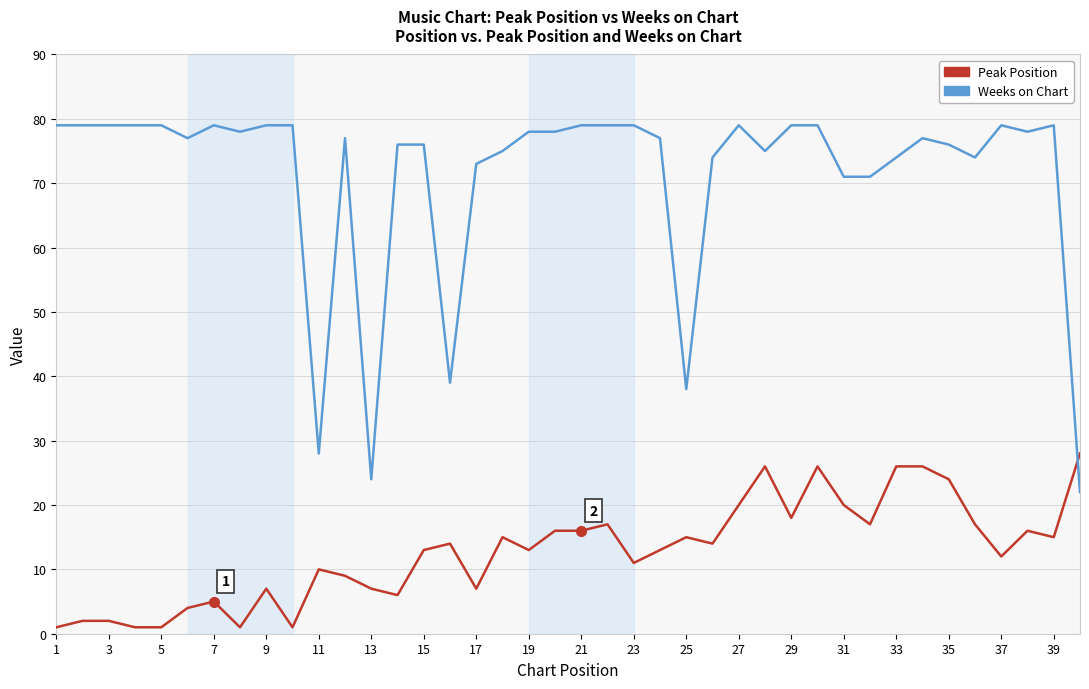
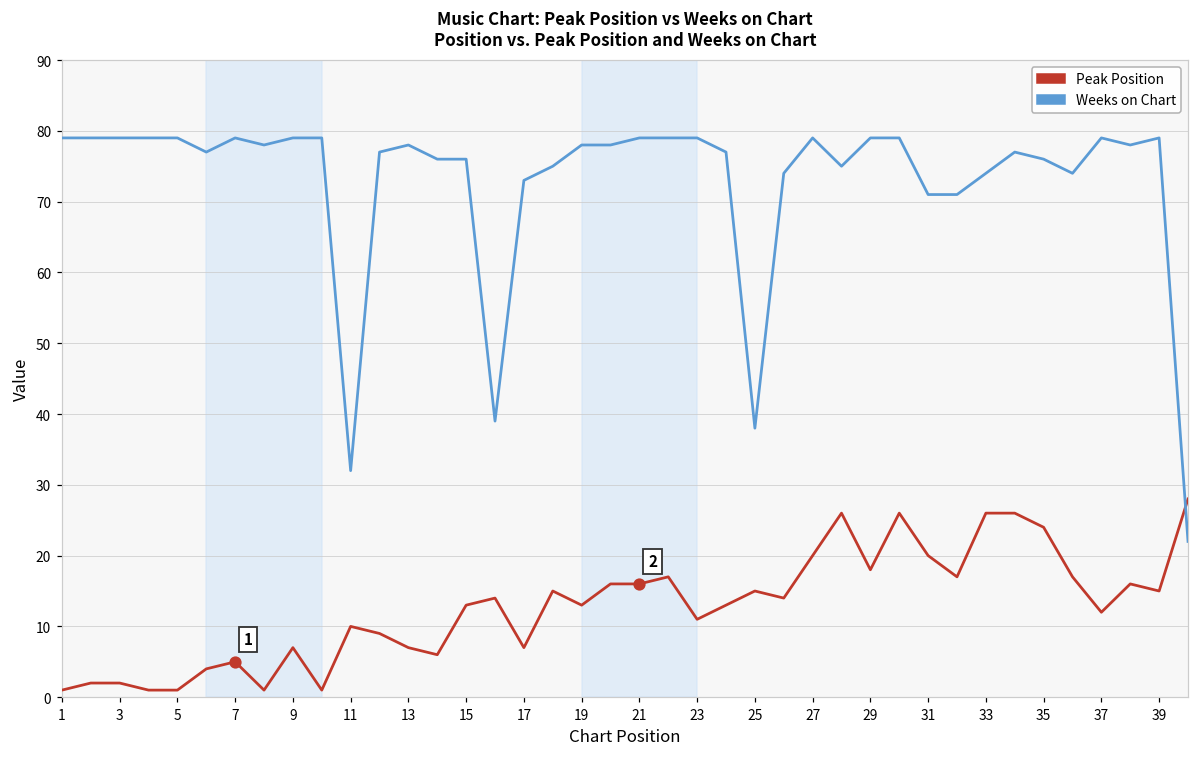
Weeks on Chart, 11: 28 -> 32
Weeks on Chart, 13: 24 -> 78
